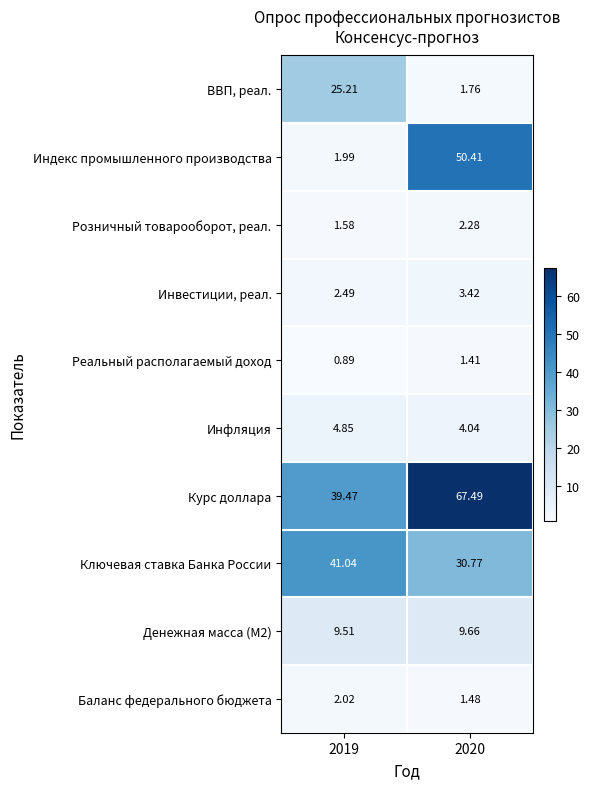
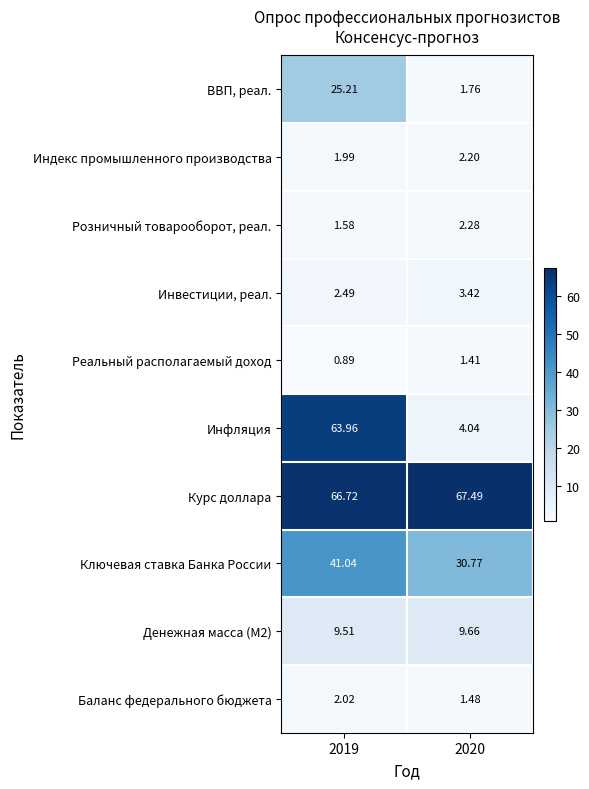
Индекс промышленного производства, 2020: 50.41 -> 2.20
Инфляция, 2019: 4.85 -> 63.96
Курс доллара, 2019: 39.47 -> 66.72
